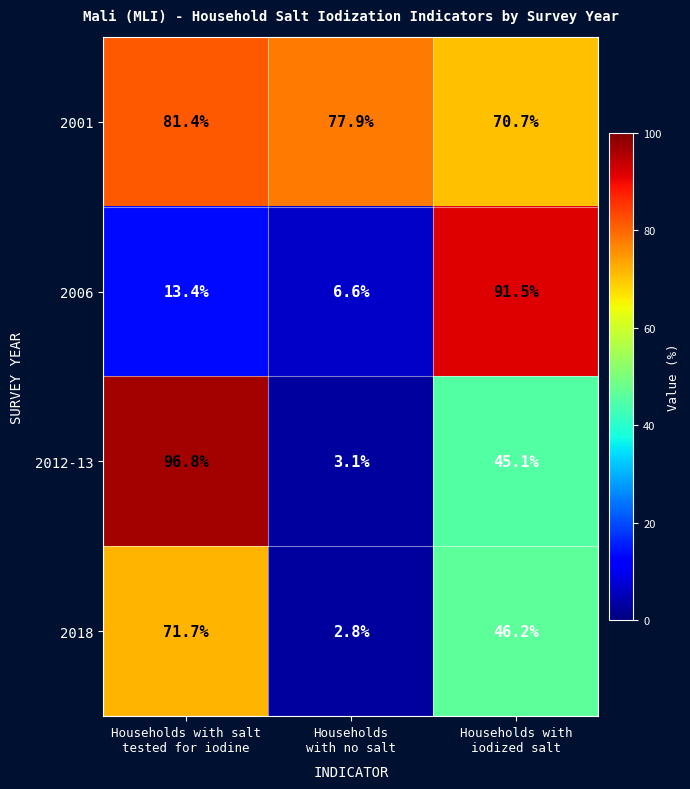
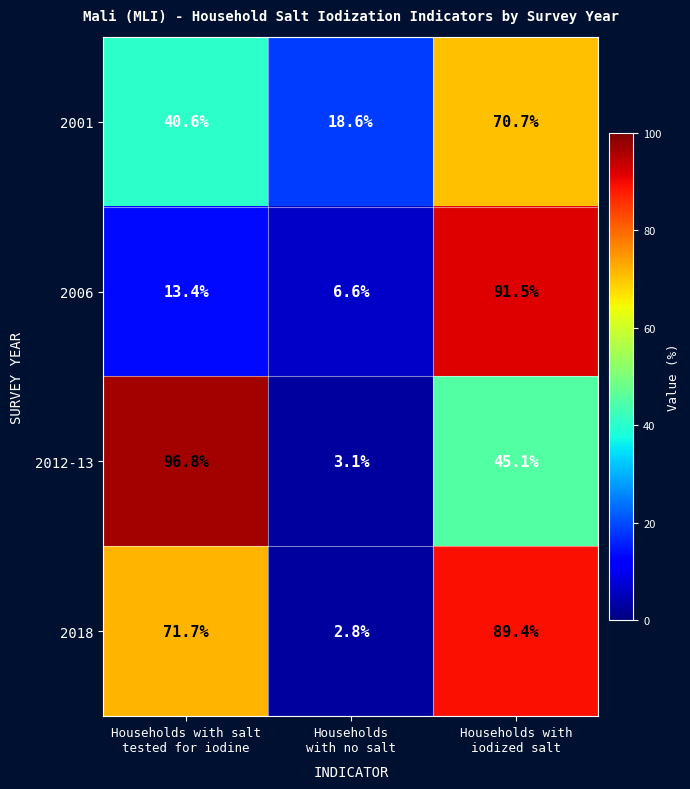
2001, Households with salt tested for iodine: 81.4% -> 40.6%
2001, Households with no salt: 77.9% -> 18.6%
2018, Households with iodized salt: 46.2% -> 89.4%
